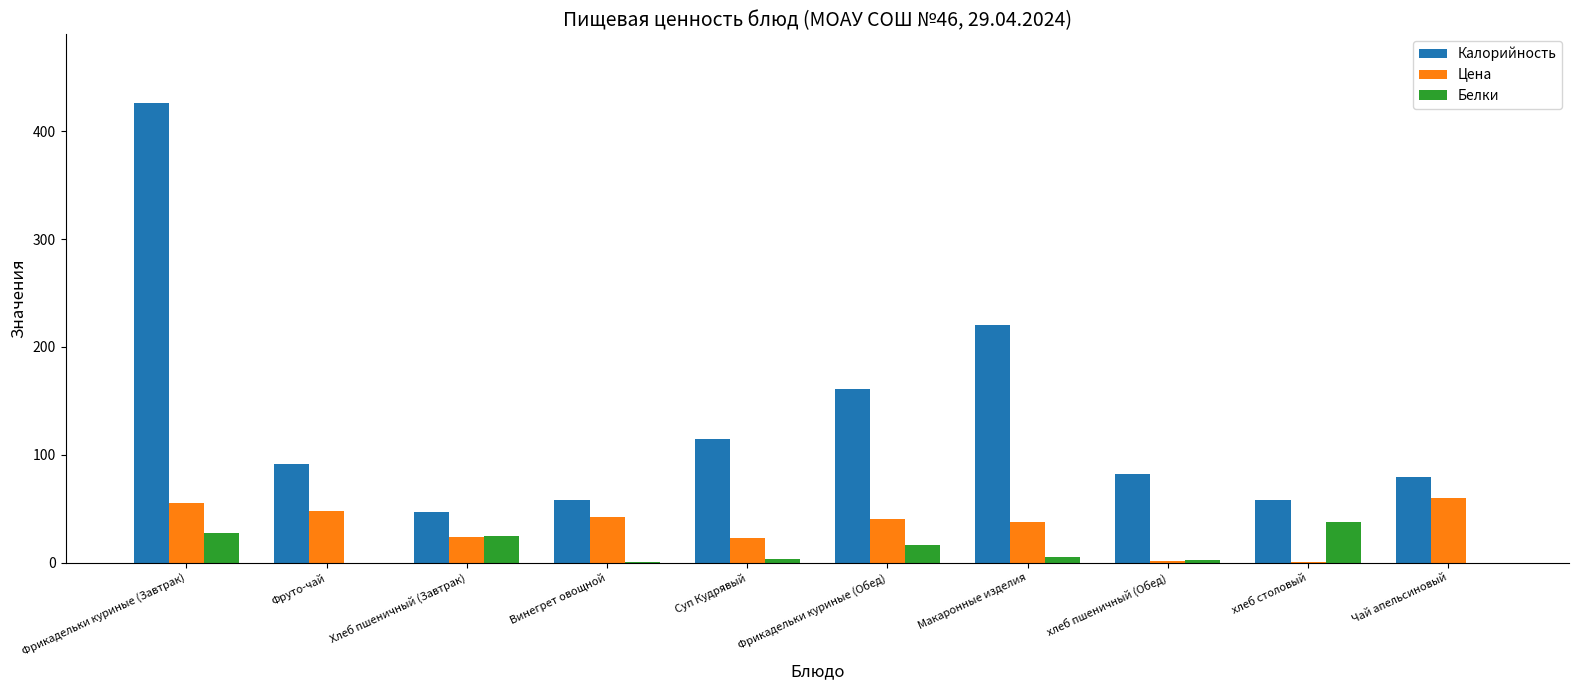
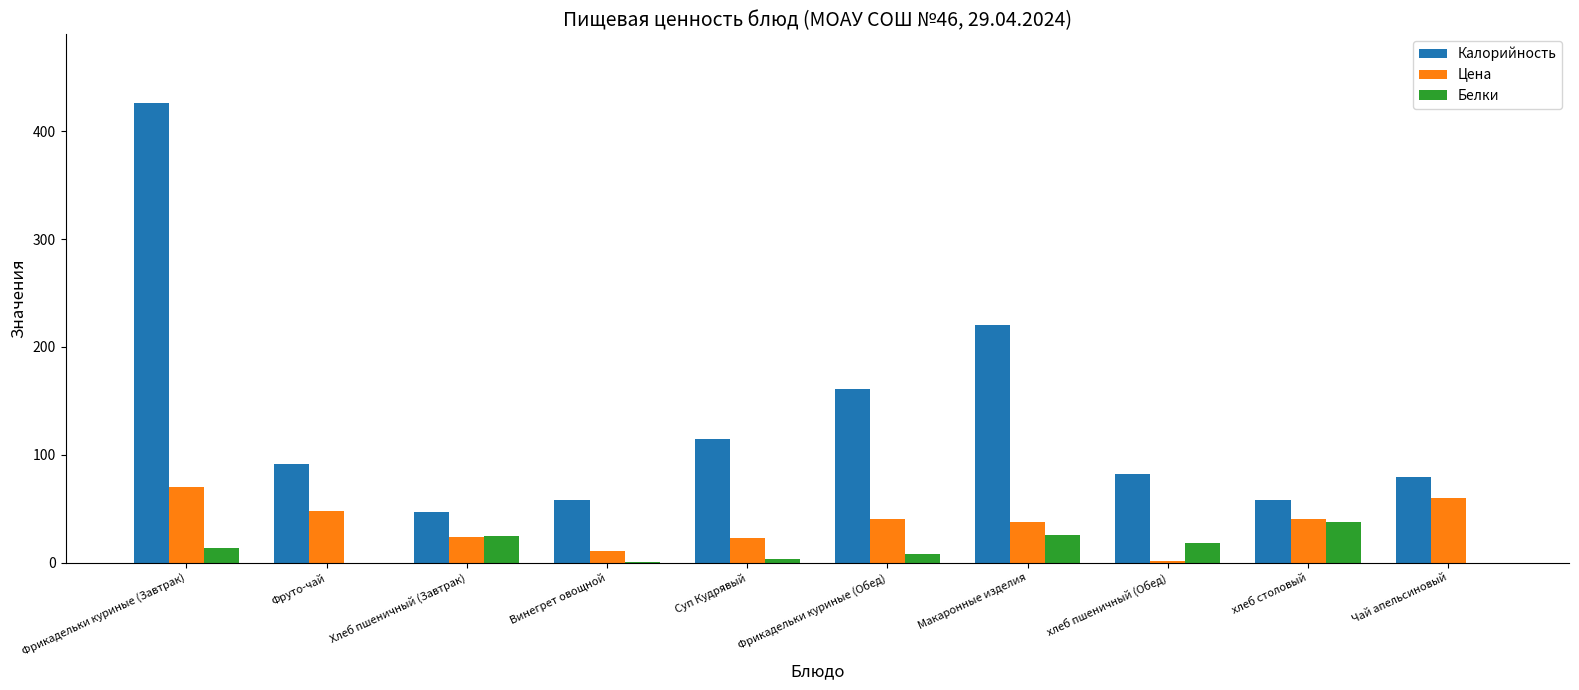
Цена, Фрикадельки куриные (Завтрак): 55 -> 70
Белки, Фрикадельки куриные (Завтрак): 28 -> 14
Цена, Винегрет овощной: 42 -> 11
Белки, Фрикадельки куриные (Обед): 17 -> 8
Белки, Макаронные изделия: 5 -> 26
Белки, хлеб пшеничный (Обед): 3 -> 18
Цена, хлеб столовый: 1 -> 40
